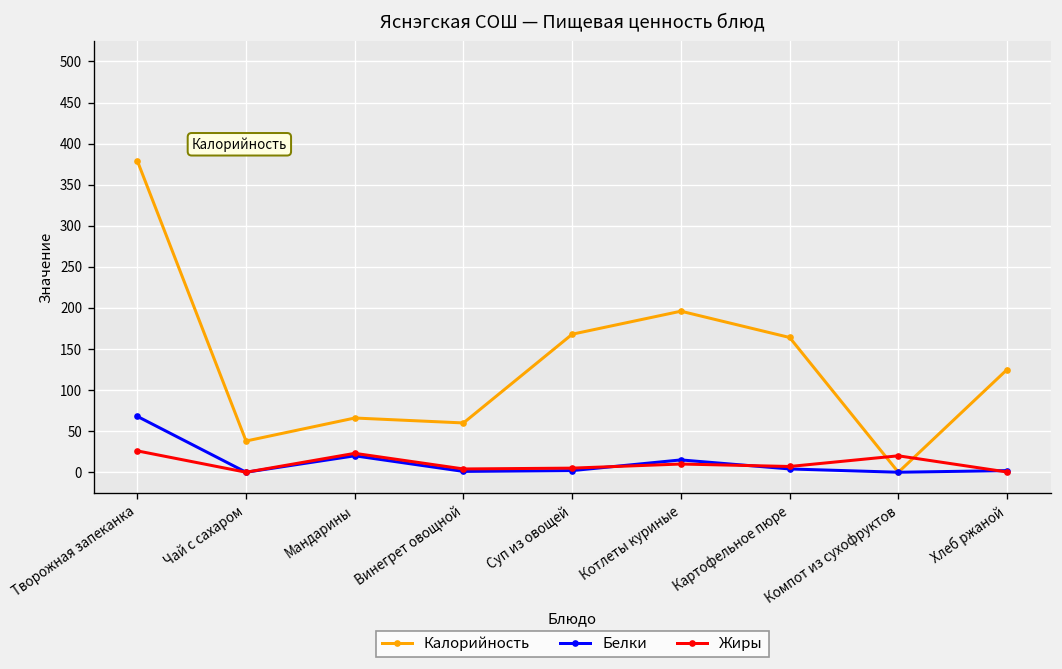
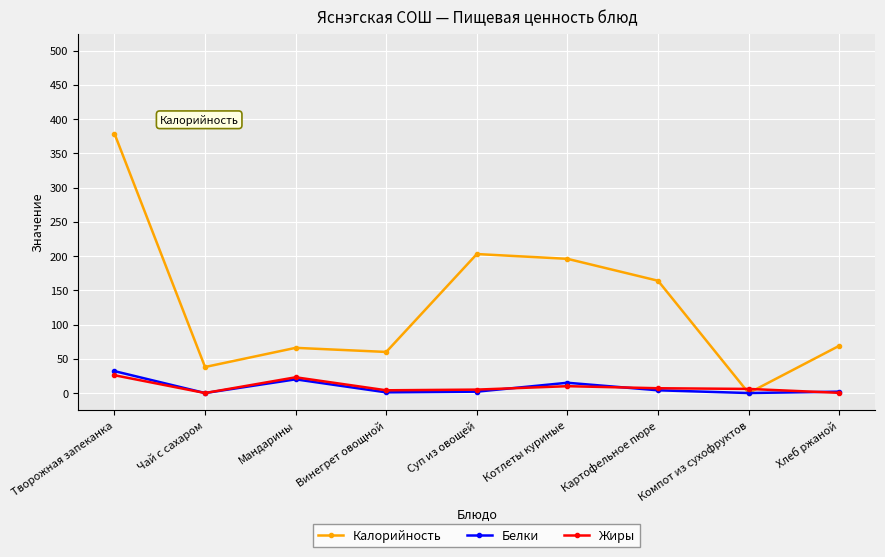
Белки, Творожная запеканка: 70 -> 30
Калорийность, Суп из овощей: 170 -> 200
Жиры, Компот из сухофруктов: 20 -> 10
Калорийность, Хлеб ржаной: 130 -> 70
